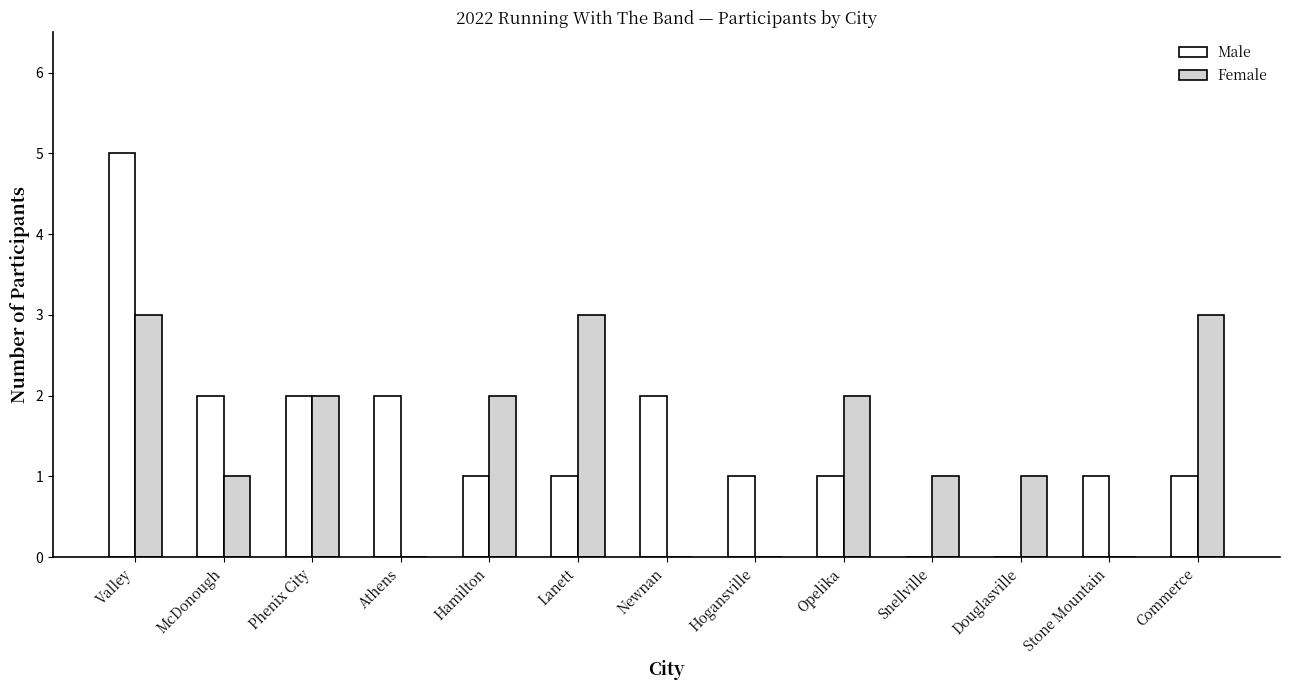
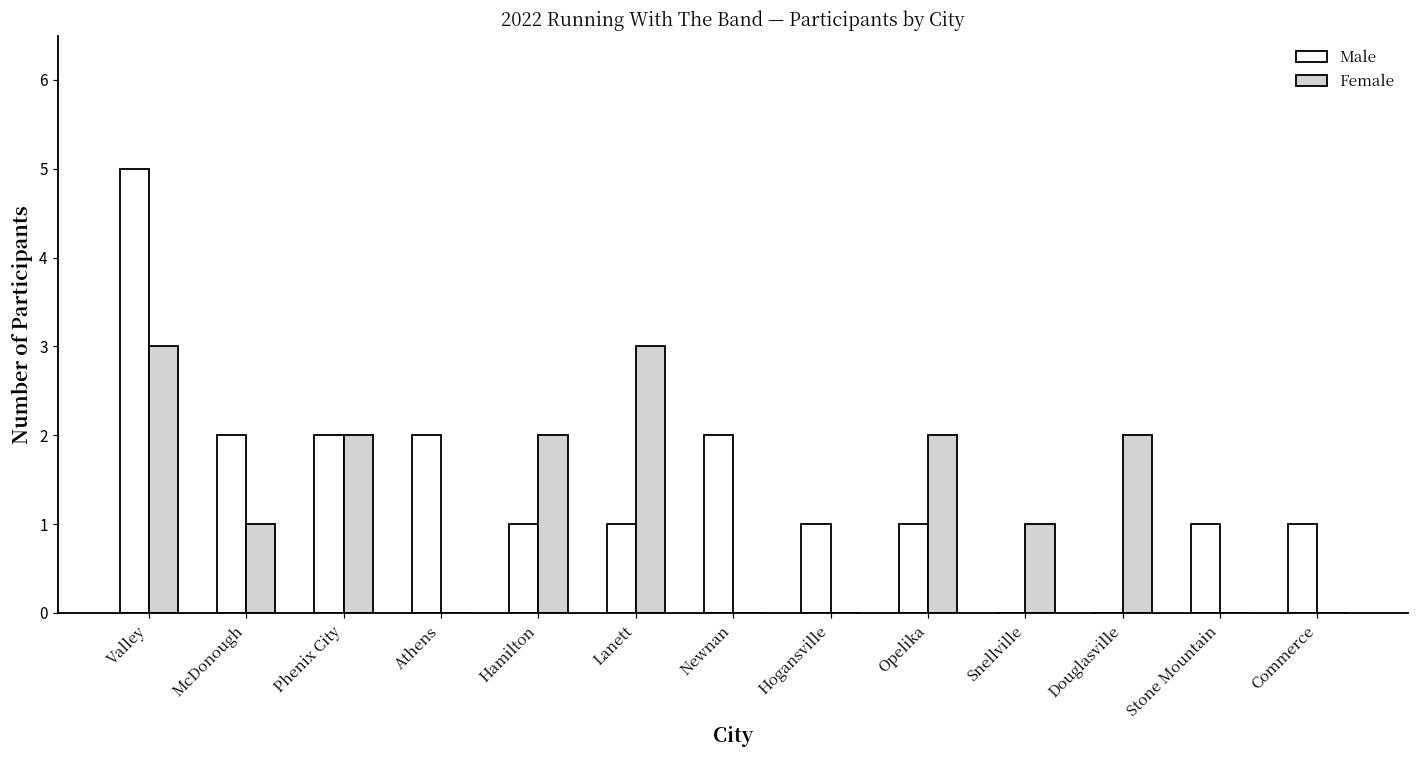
Female, Douglasville: 1 -> 2
Female, Commerce: 3 -> 0
